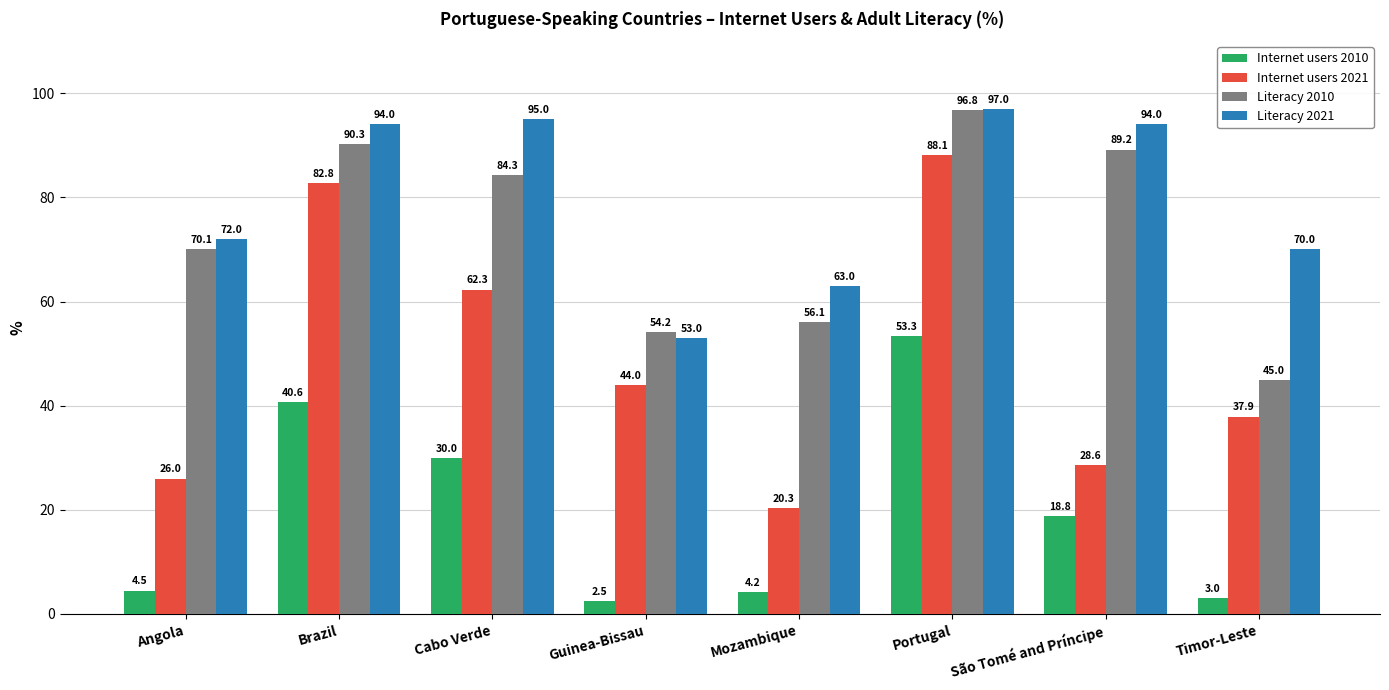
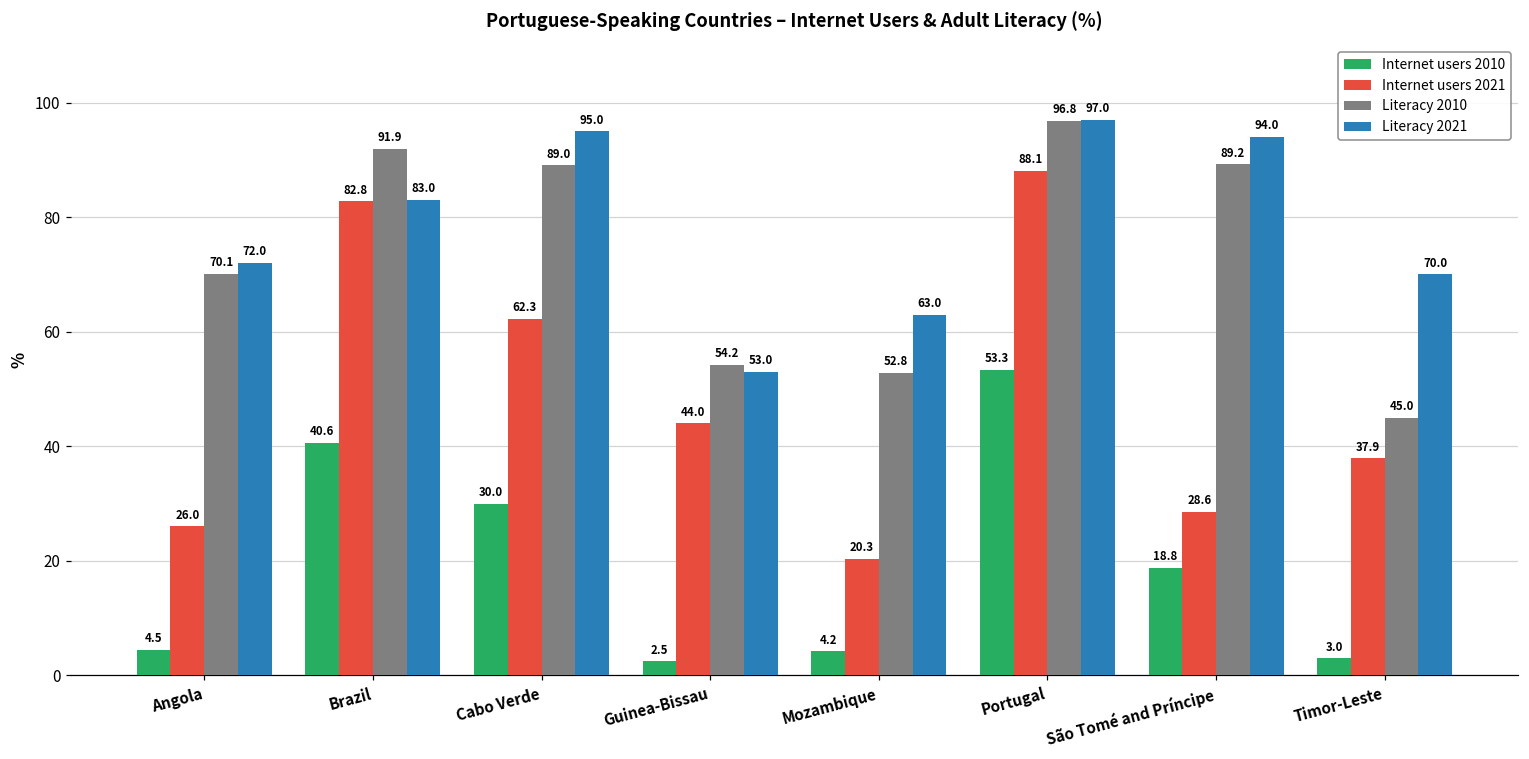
Literacy 2010, Brazil: 90.3 -> 91.9
Literacy 2021, Brazil: 94.0 -> 83.0
Literacy 2010, Cabo Verde: 84.3 -> 89.0
Literacy 2010, Mozambique: 56.1 -> 52.8
